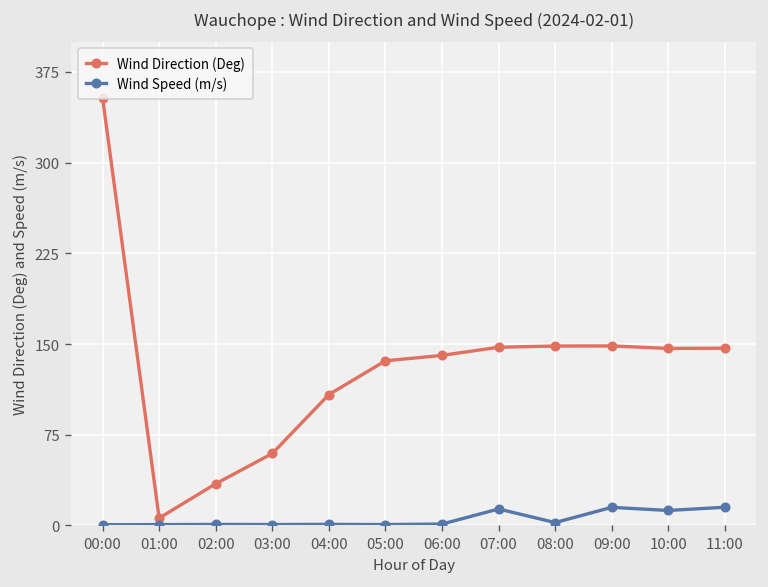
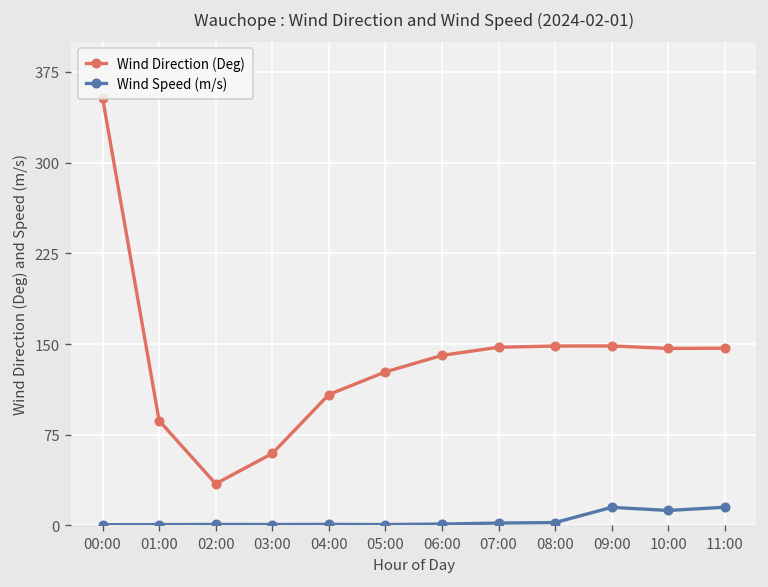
Wind Direction (Deg), 01:00: 6 -> 87
Wind Direction (Deg), 05:00: 136 -> 127
Wind Speed (m/s), 07:00: 14 -> 2
